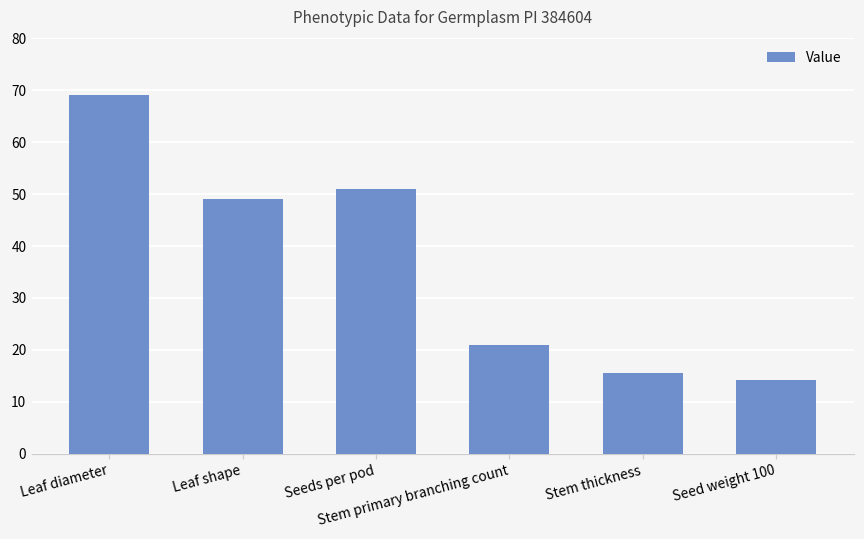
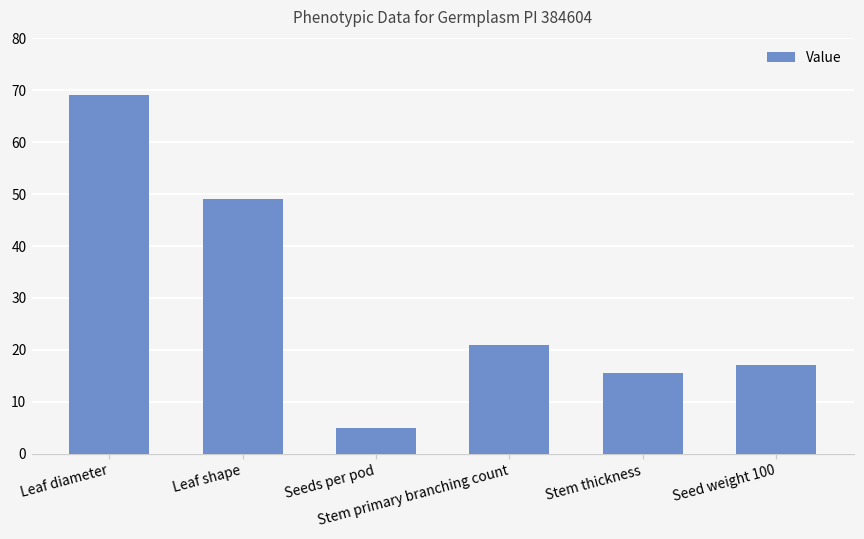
Seeds per pod: 51 -> 5
Seed weight 100: 14 -> 17
